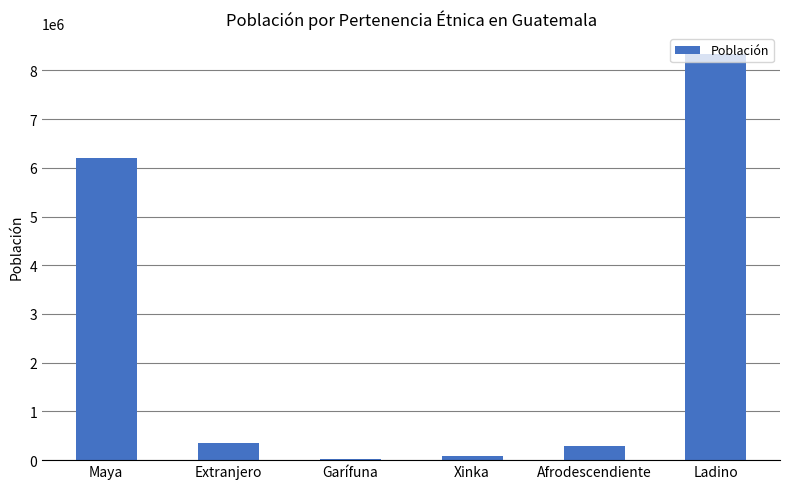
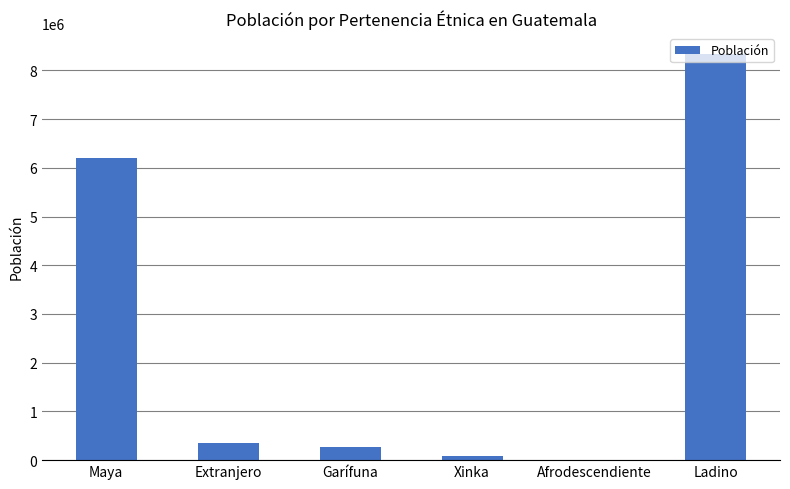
Garífuna: 0 -> 300000
Afrodescendiente: 300000 -> 0
